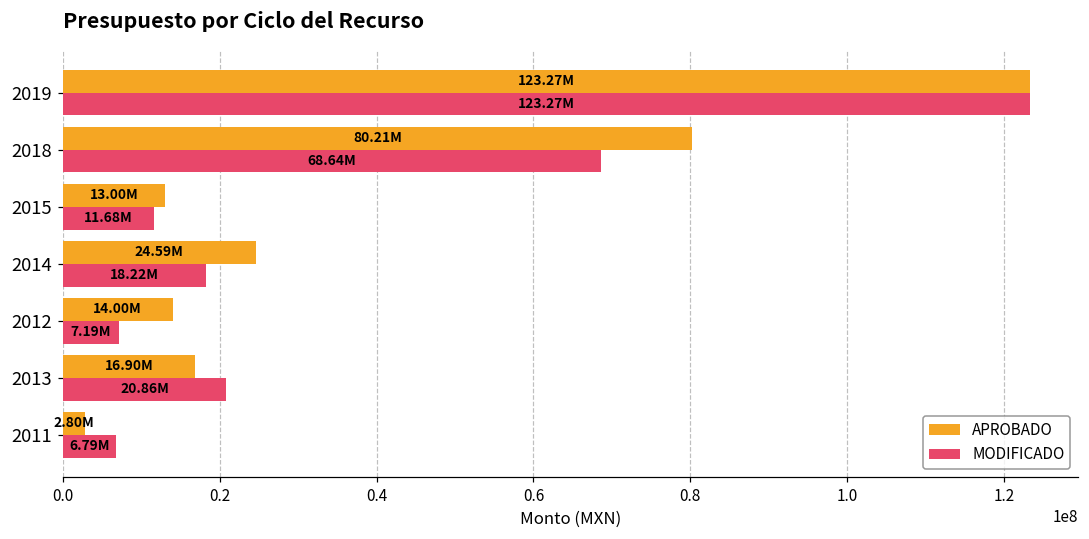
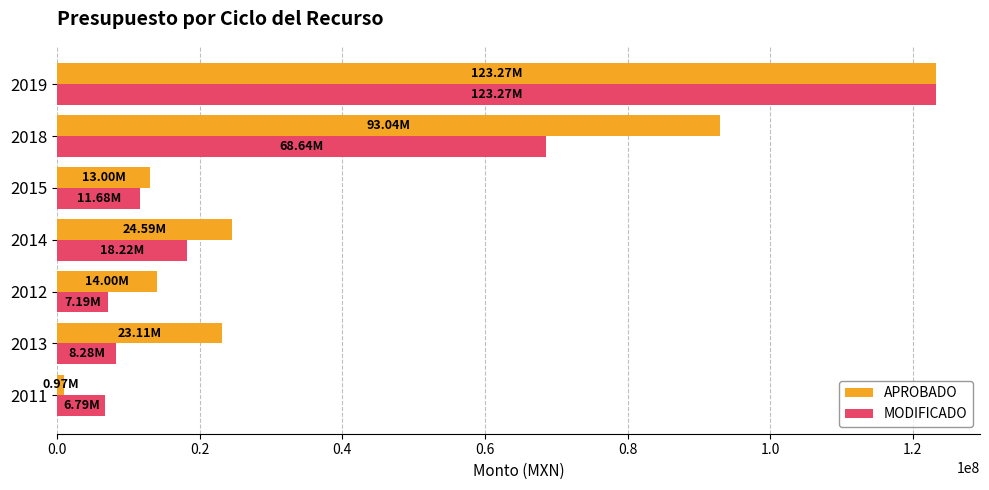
APROBADO, 2018: 80.21M -> 93.04M
APROBADO, 2013: 16.90M -> 23.11M
MODIFICADO, 2013: 20.86M -> 8.28M
APROBADO, 2011: 2.80M -> 0.97M
